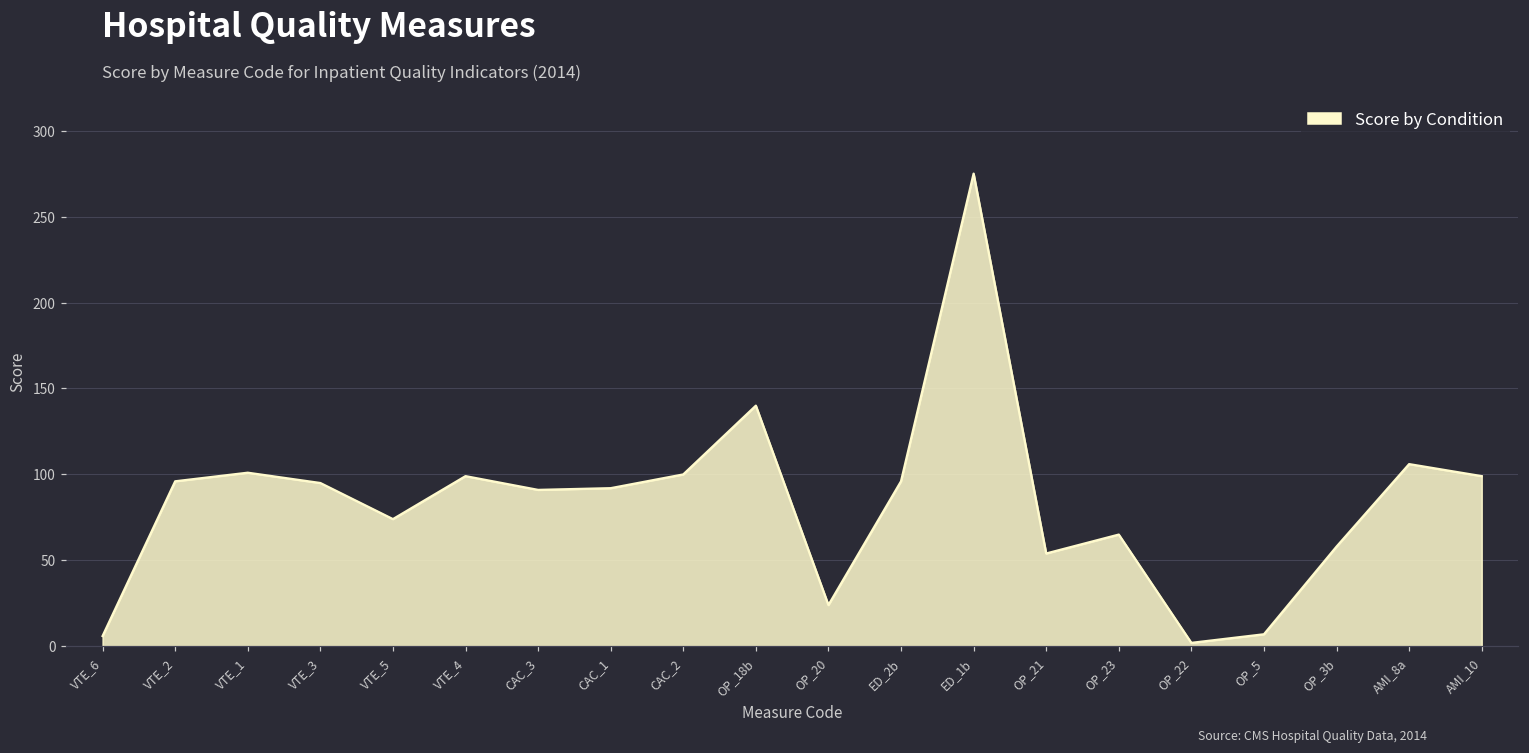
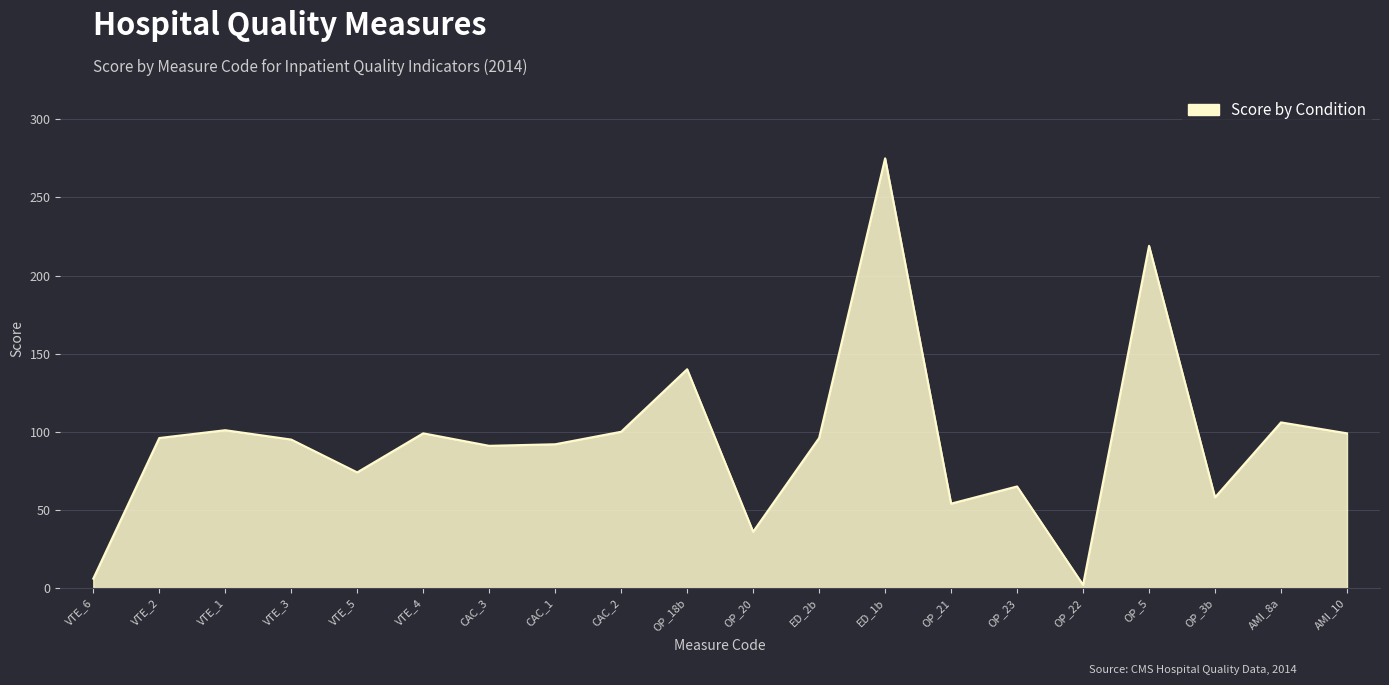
OP_20: 24 -> 36
OP_5: 7 -> 219
